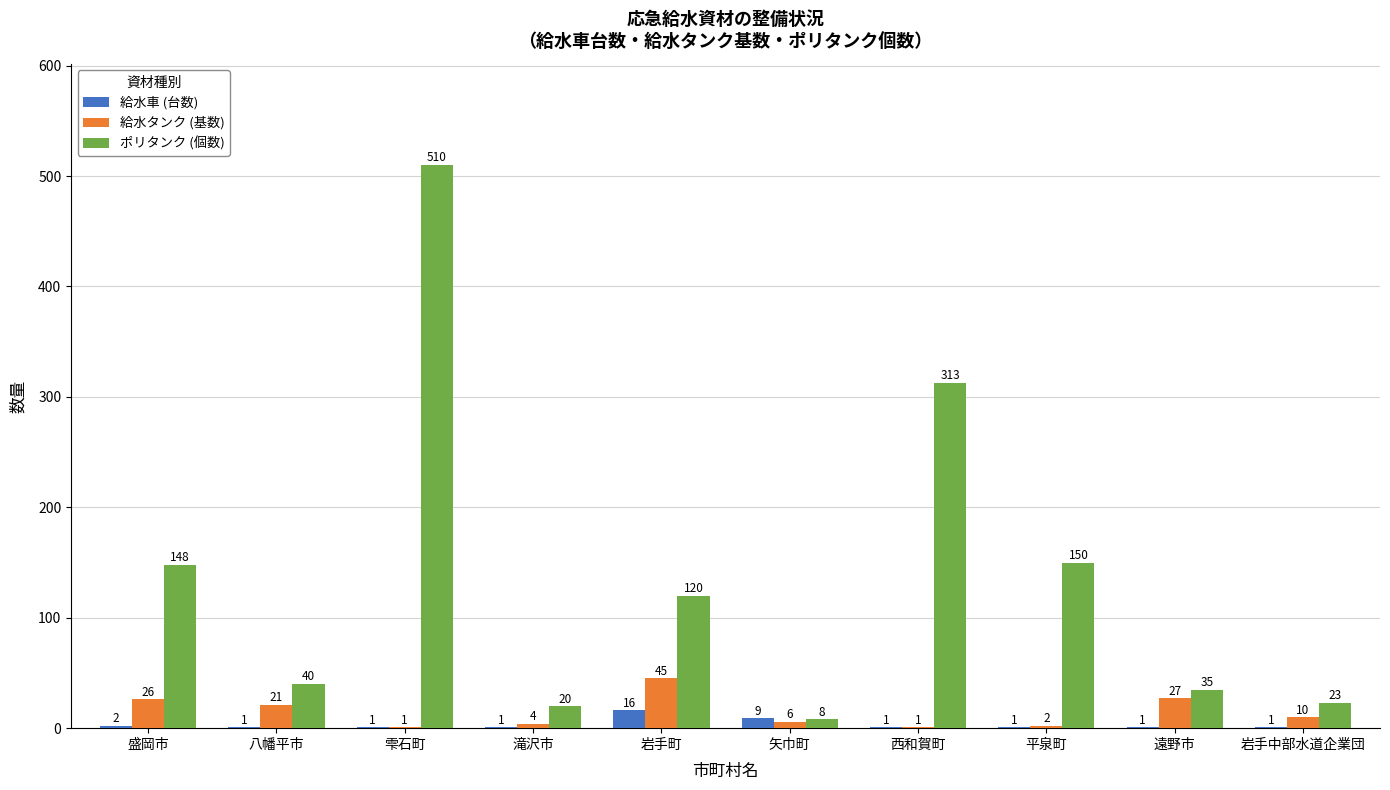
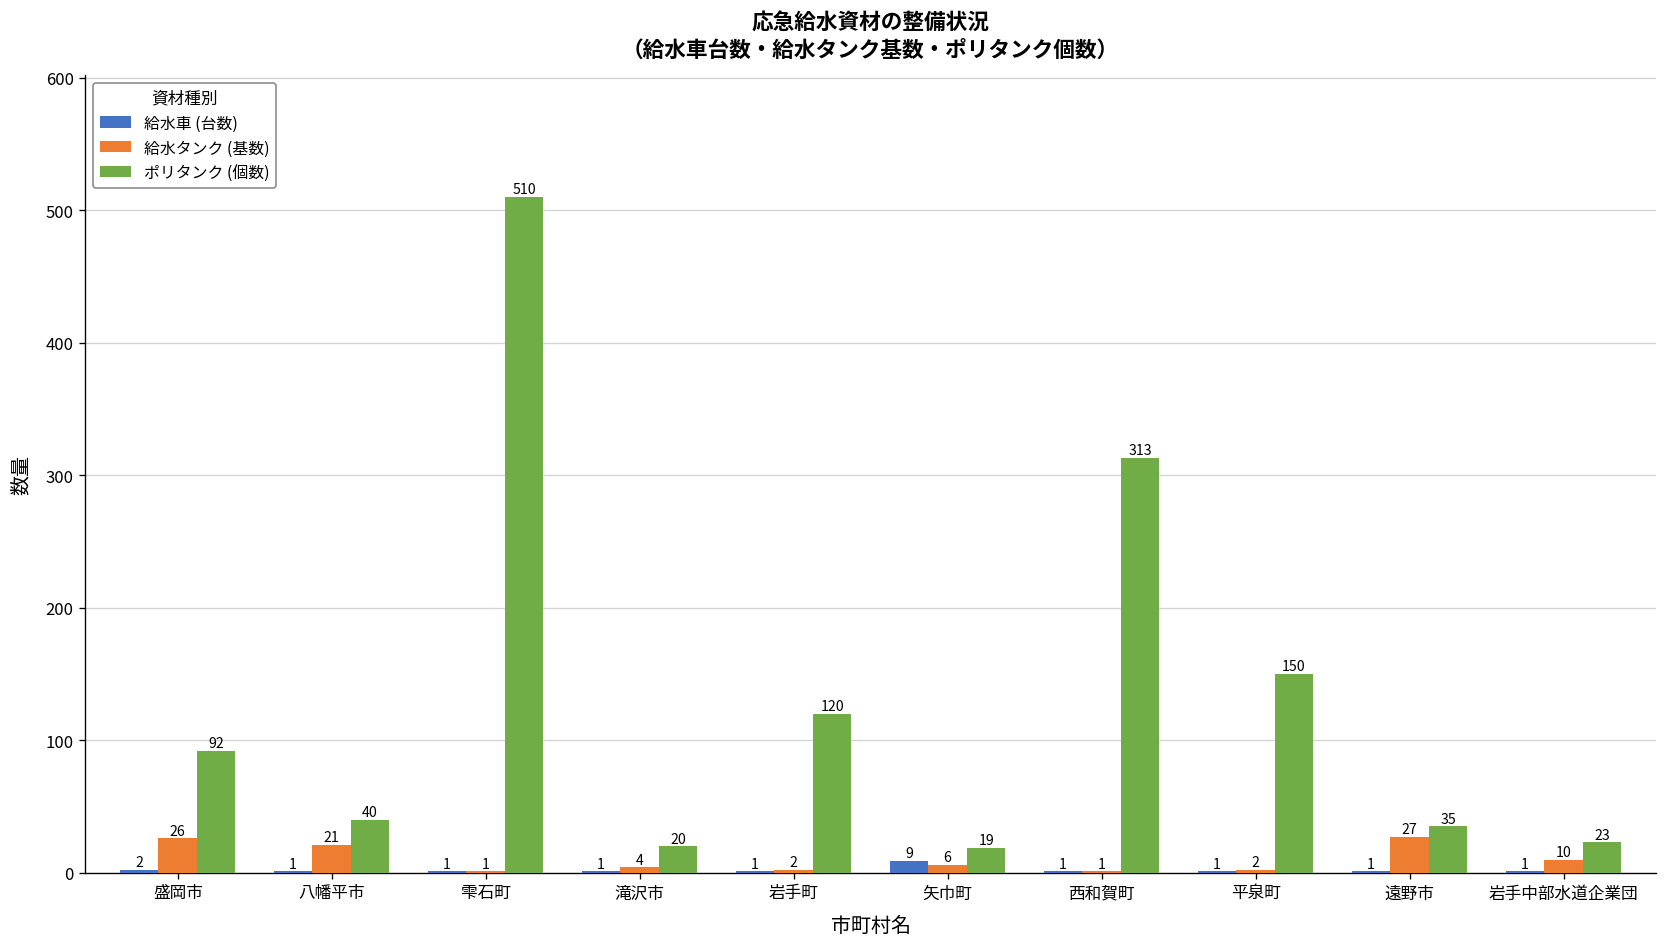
ポリタンク (個数), 盛岡市: 148 -> 92
給水車 (台数), 岩手町: 16 -> 1
給水タンク (基数), 岩手町: 45 -> 2
ポリタンク (個数), 矢巾町: 8 -> 19
